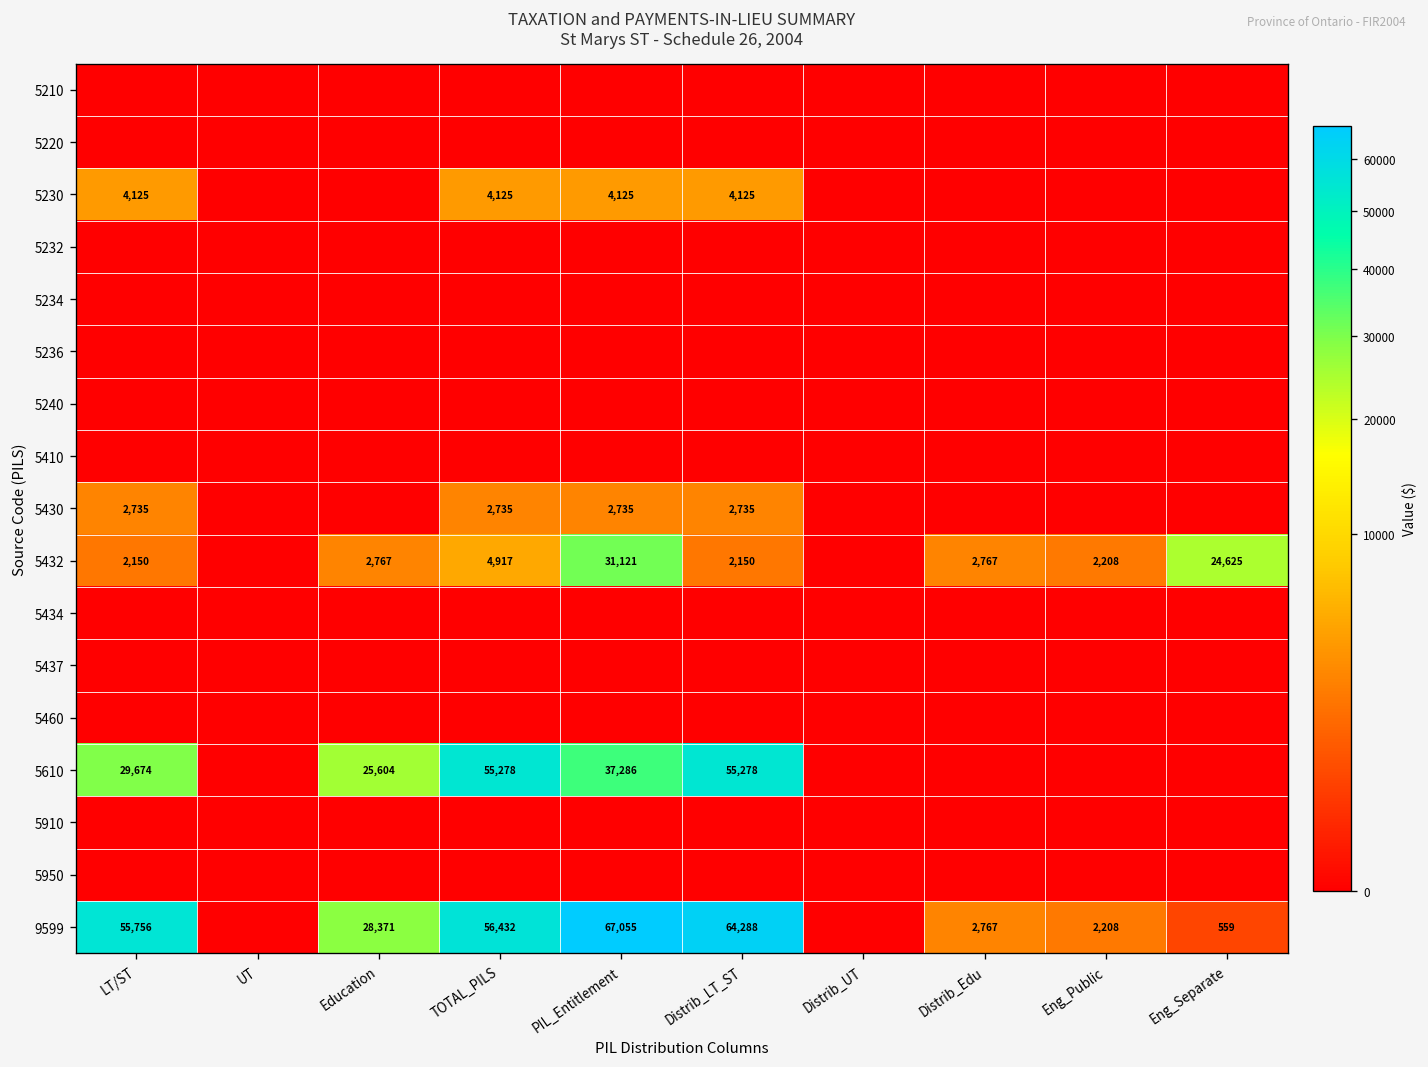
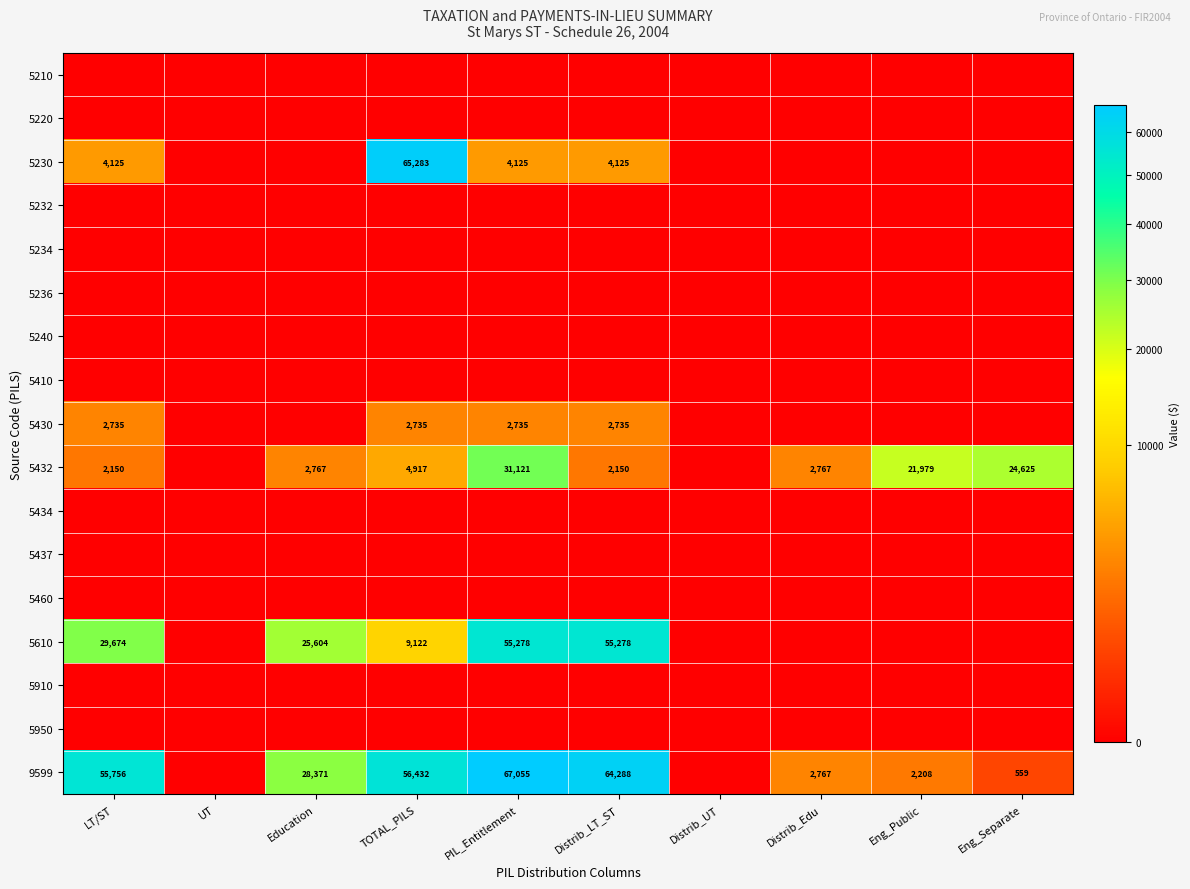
5230, TOTAL_PILS: 4,125 -> 65,283
5432, Eng_Public: 2,208 -> 21,979
5610, TOTAL_PILS: 55,278 -> 9,122
5610, PIL_Entitlement: 37,286 -> 55,278
